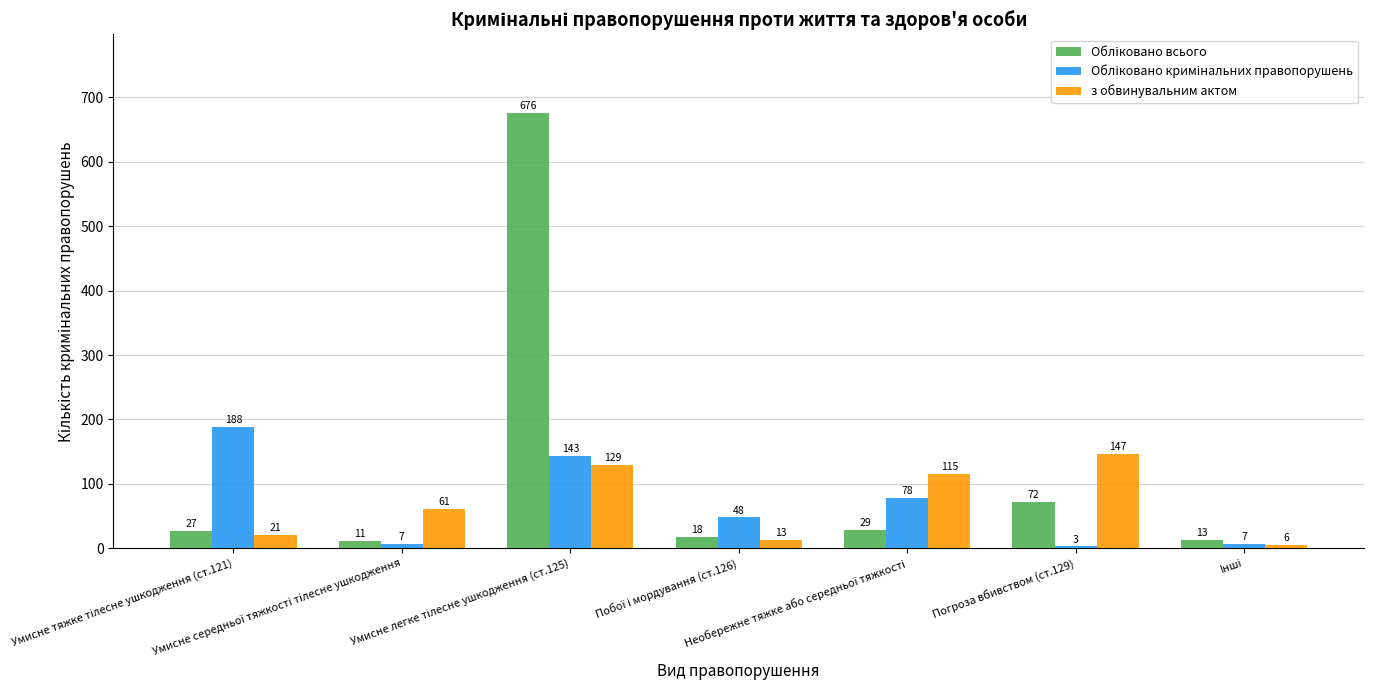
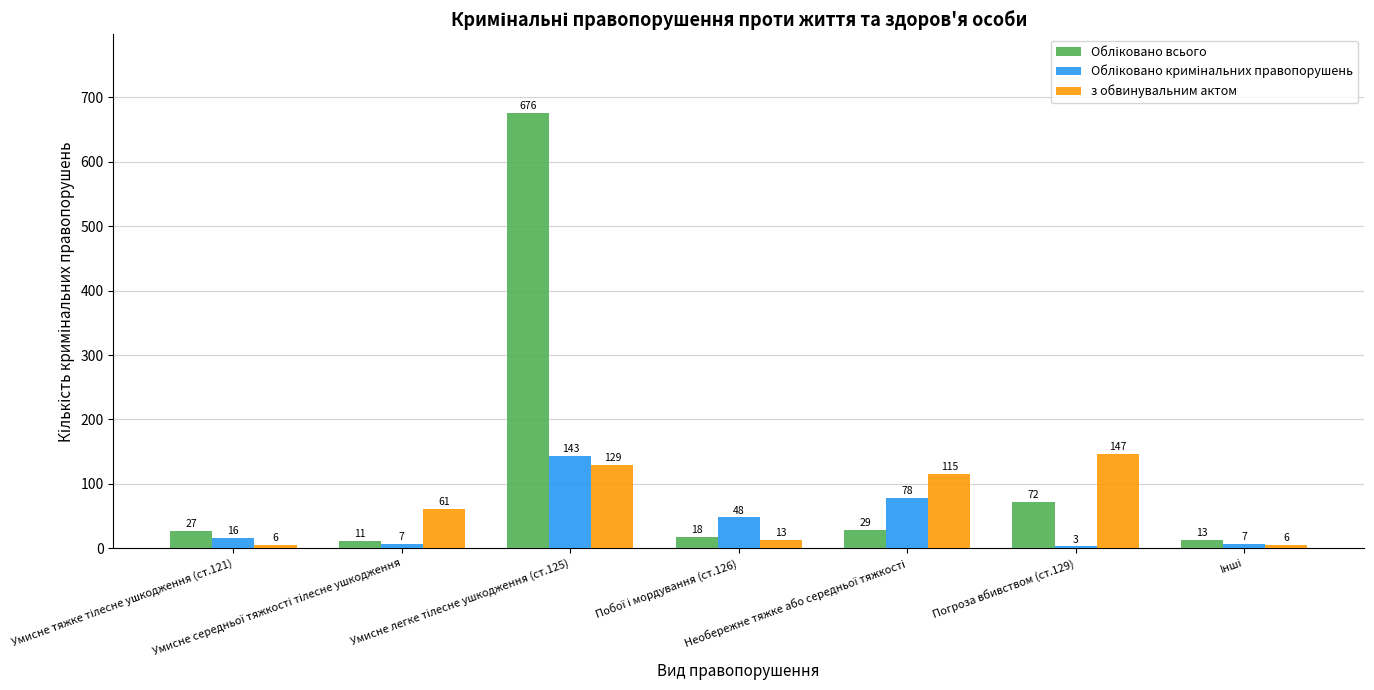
Обліковано кримінальних правопорушень, Умисне тяжке тілесне ушкодження (ст.121): 188 -> 16
з обвинувальним актом, Умисне тяжке тілесне ушкодження (ст.121): 21 -> 6
